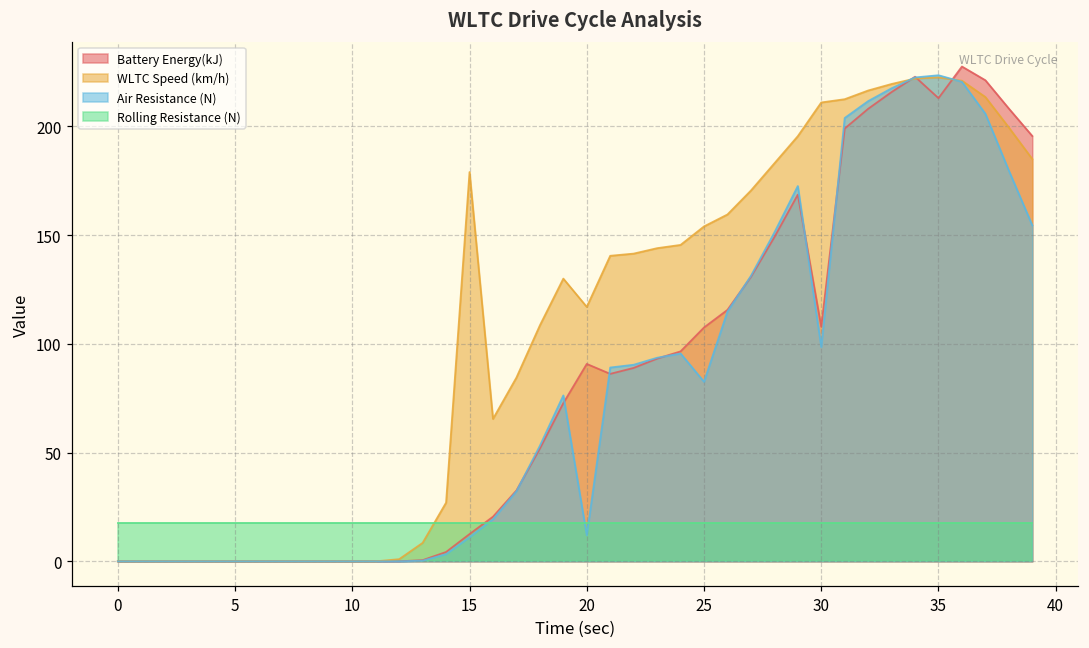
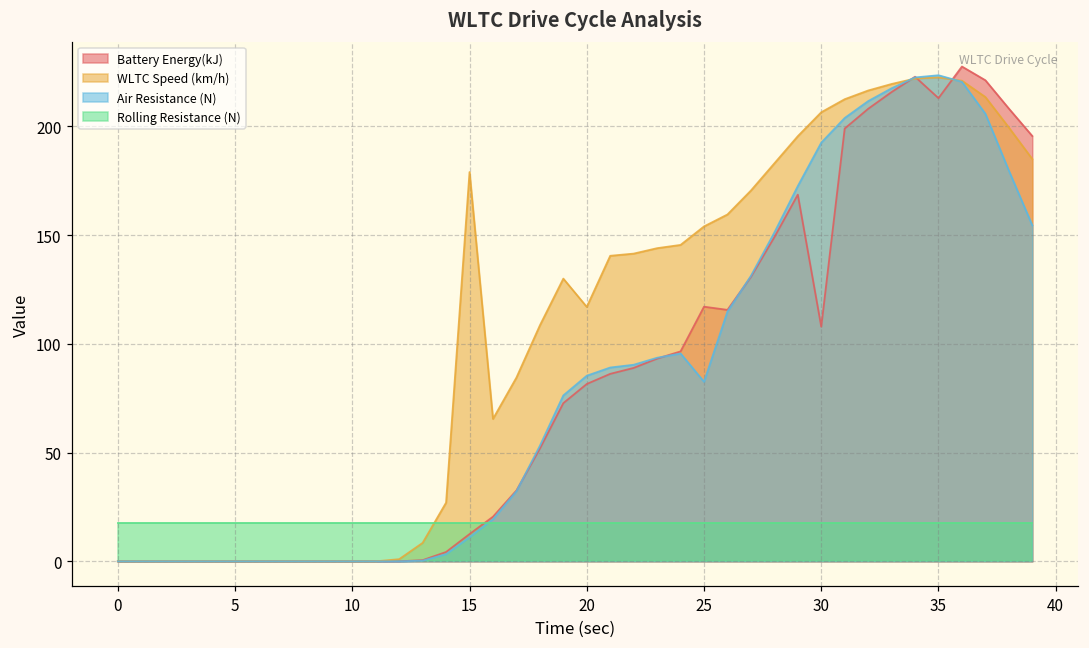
Battery Energy(kJ), 20: 91 -> 82
Air Resistance (N), 20: 12 -> 85
Battery Energy(kJ), 25: 108 -> 117
WLTC Speed (km/h), 30: 211 -> 207
Air Resistance (N), 30: 99 -> 193
